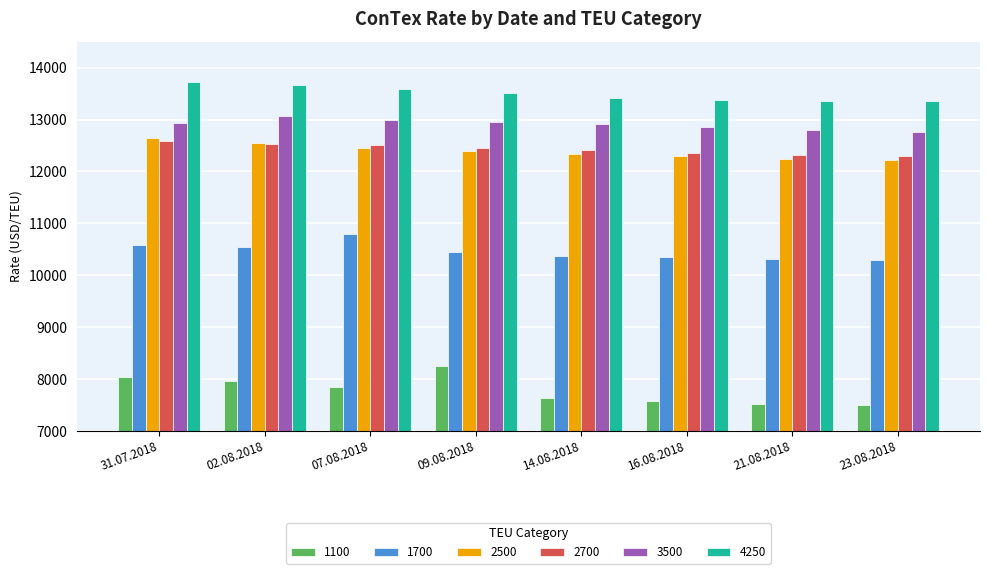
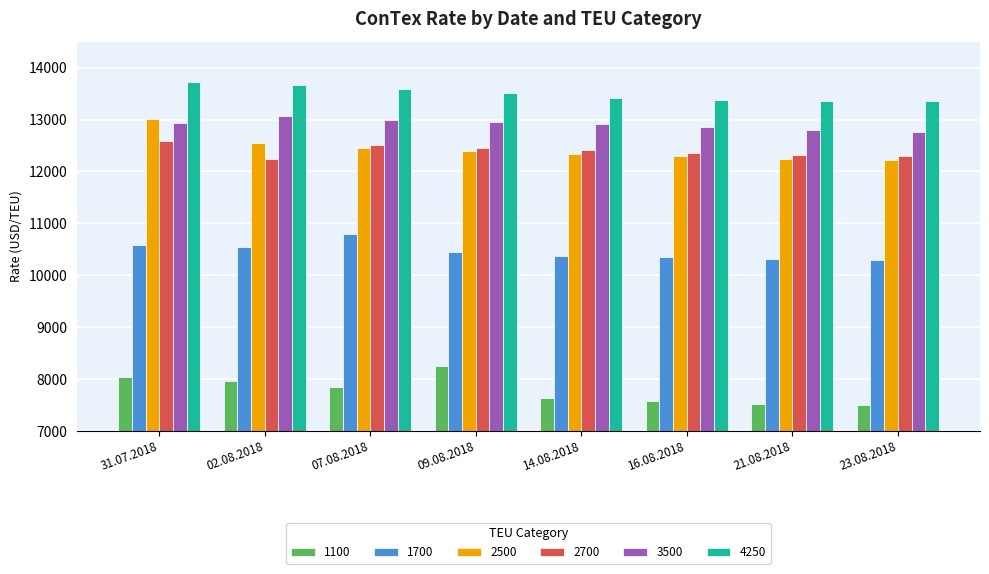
2500, 31.07.2018: 12600 -> 13000
2700, 02.08.2018: 12500 -> 12200
